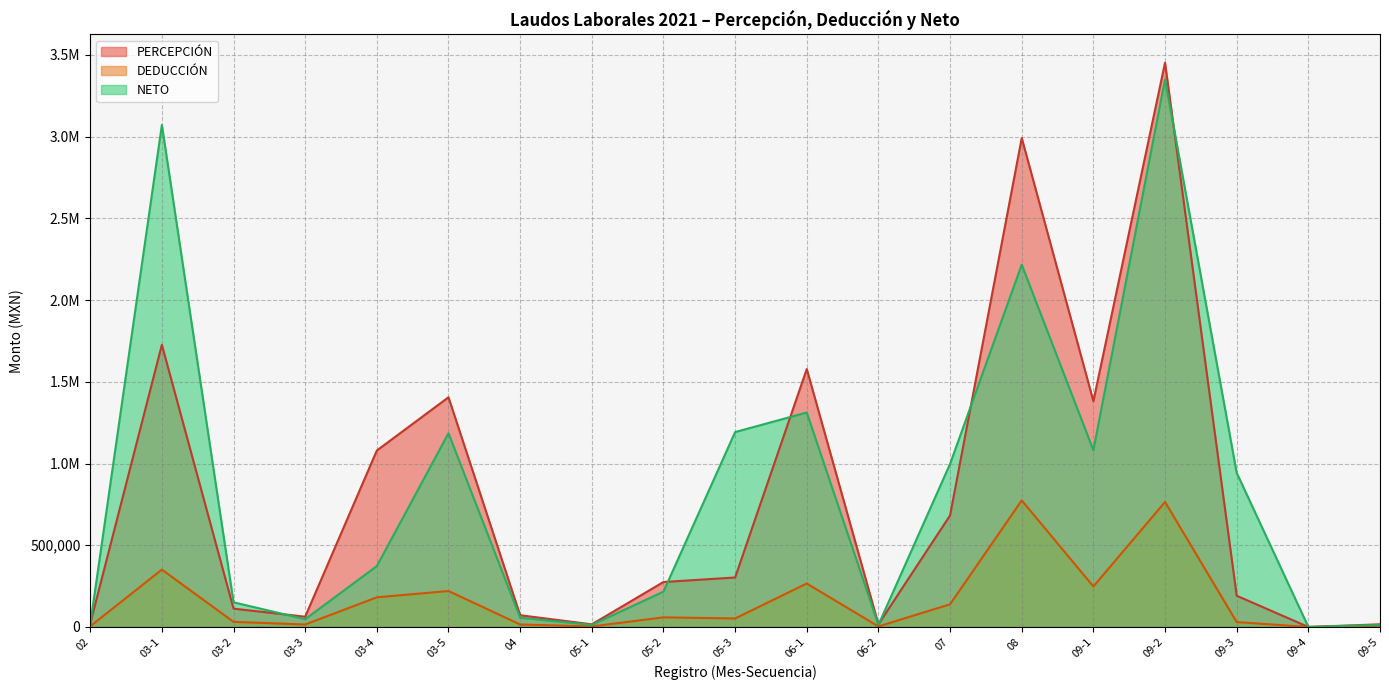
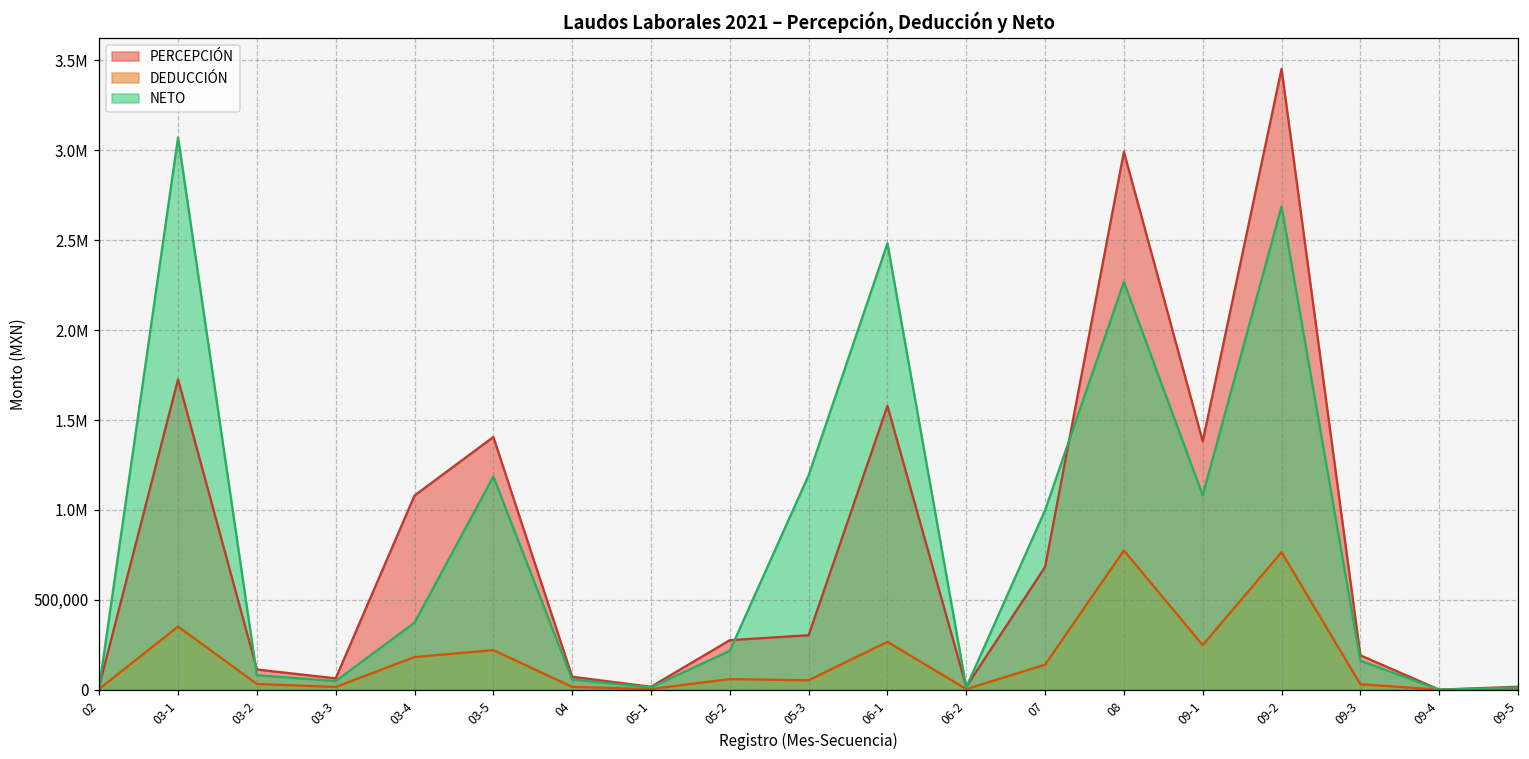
NETO, 03-2: 150,000 -> 80,000
NETO, 06-1: 1,310,000 -> 2,480,000
NETO, 08: 2,220,000 -> 2,270,000
NETO, 09-2: 3,350,000 -> 2,690,000
NETO, 09-3: 940,000 -> 160,000
